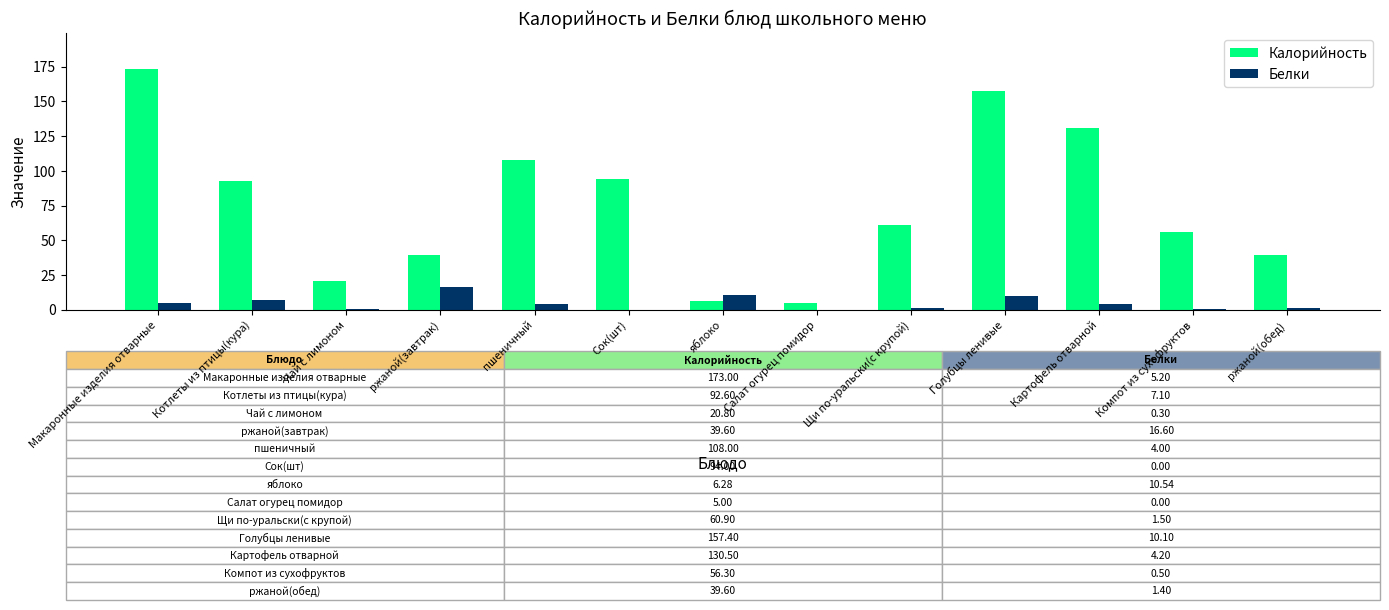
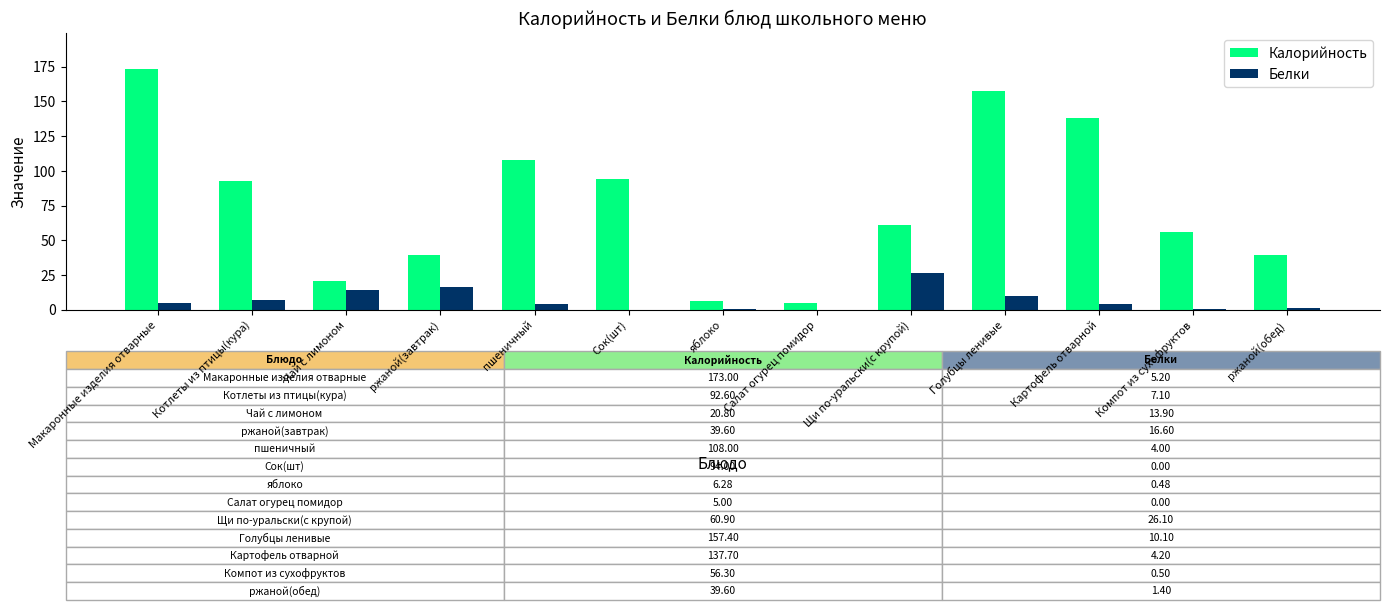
Белки, Чай с лимоном: 0.30 -> 13.90
Белки, яблоко: 10.54 -> 0.48
Белки, Щи по-уральски(с крупой): 1.50 -> 26.10
Калорийность, Картофель отварной: 130.50 -> 137.70
